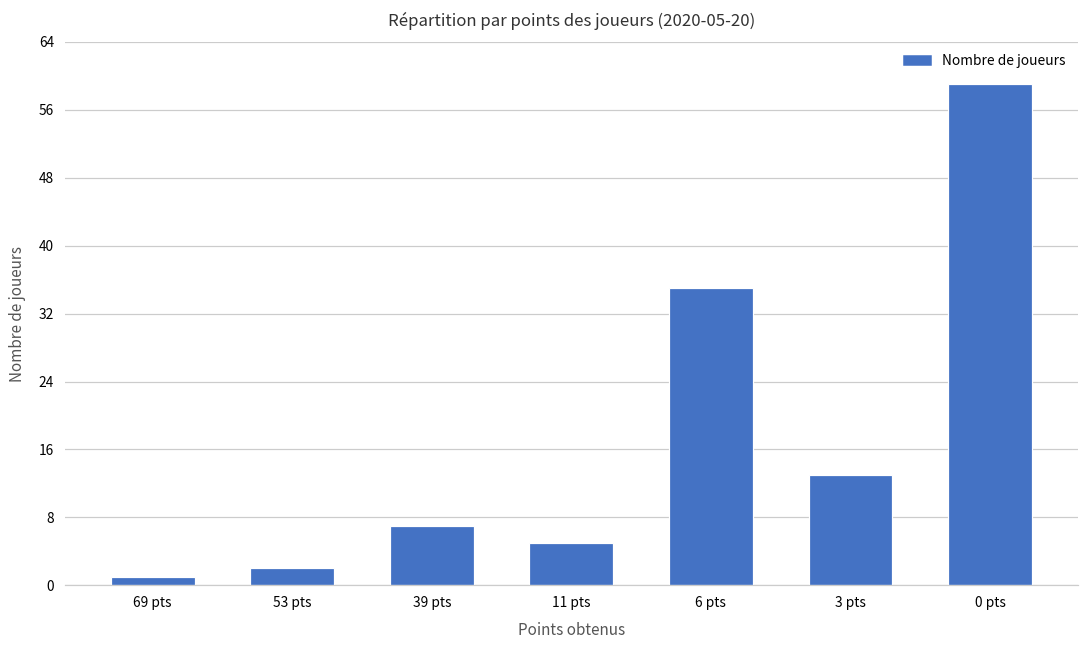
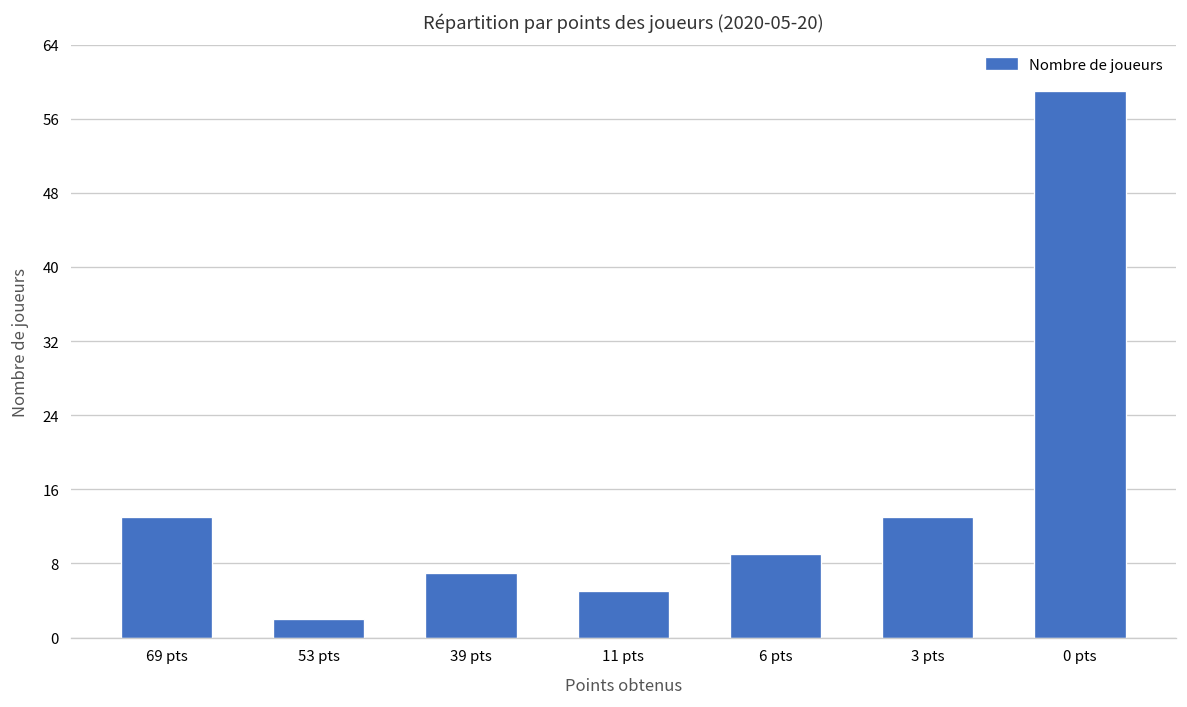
69 pts: 1 -> 13
6 pts: 35 -> 9
